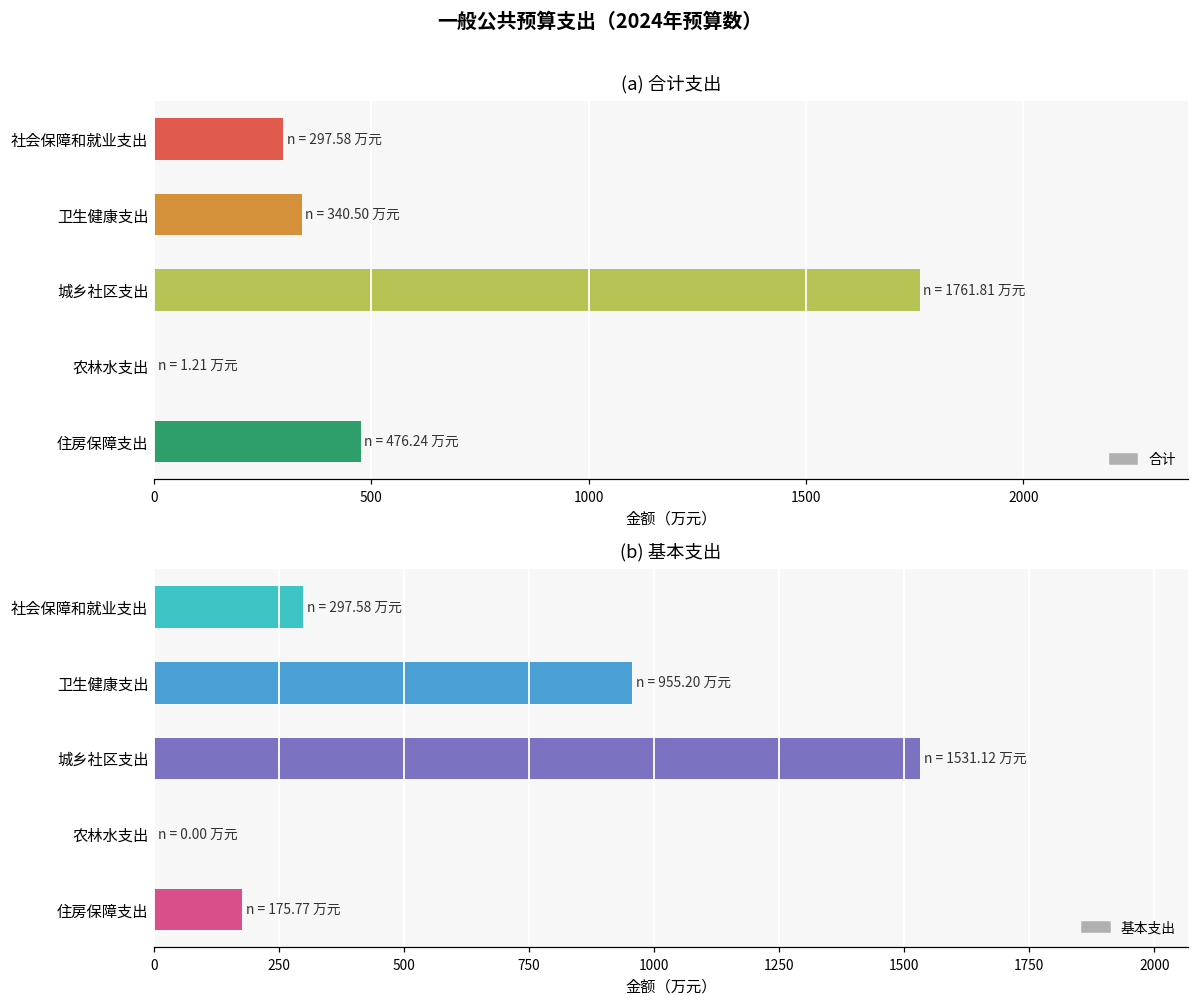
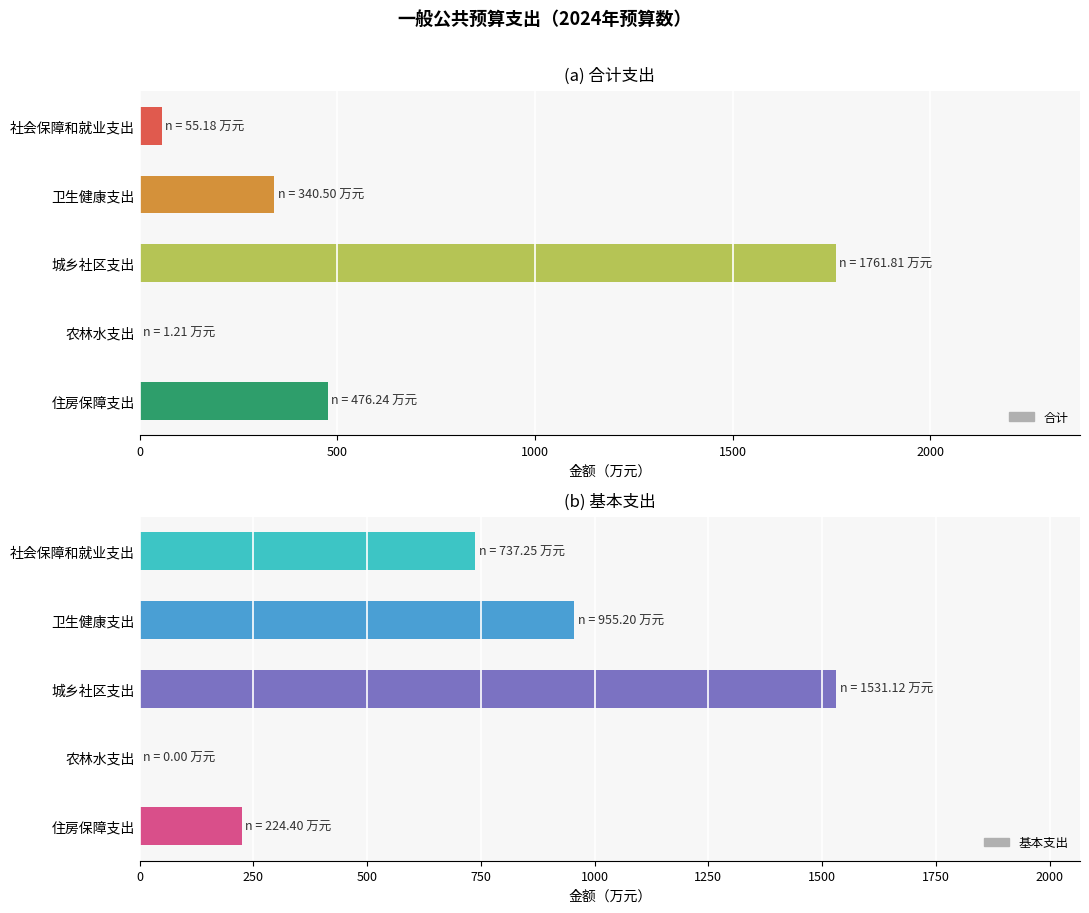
(a) 合计支出, 社会保障和就业支出: 297.58 -> 55.18
(b) 基本支出, 社会保障和就业支出: 297.58 -> 737.25
(b) 基本支出, 住房保障支出: 175.77 -> 224.40
